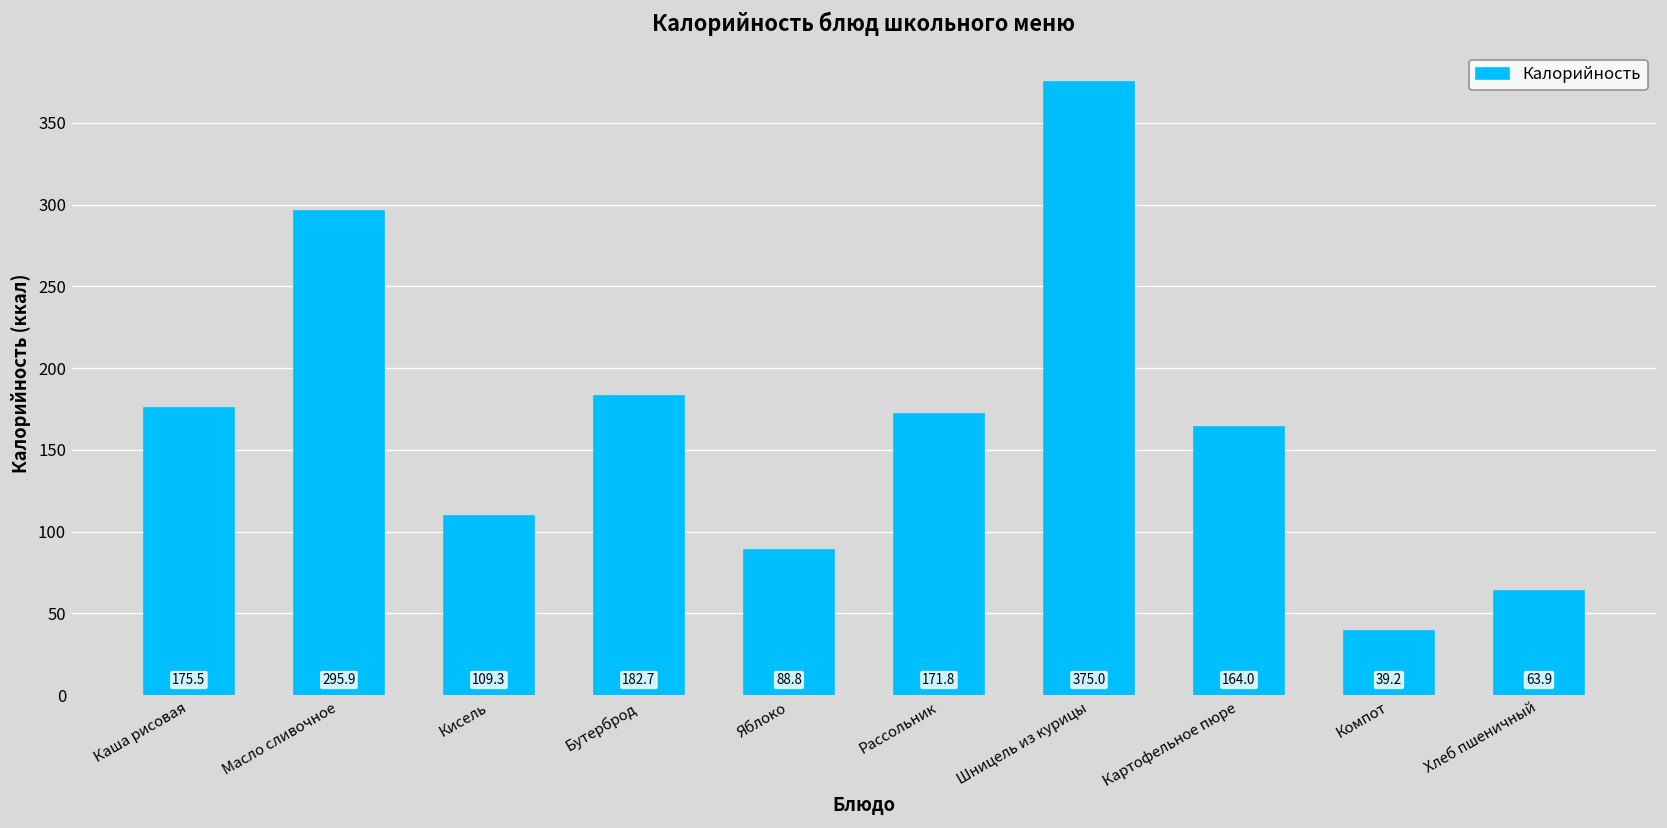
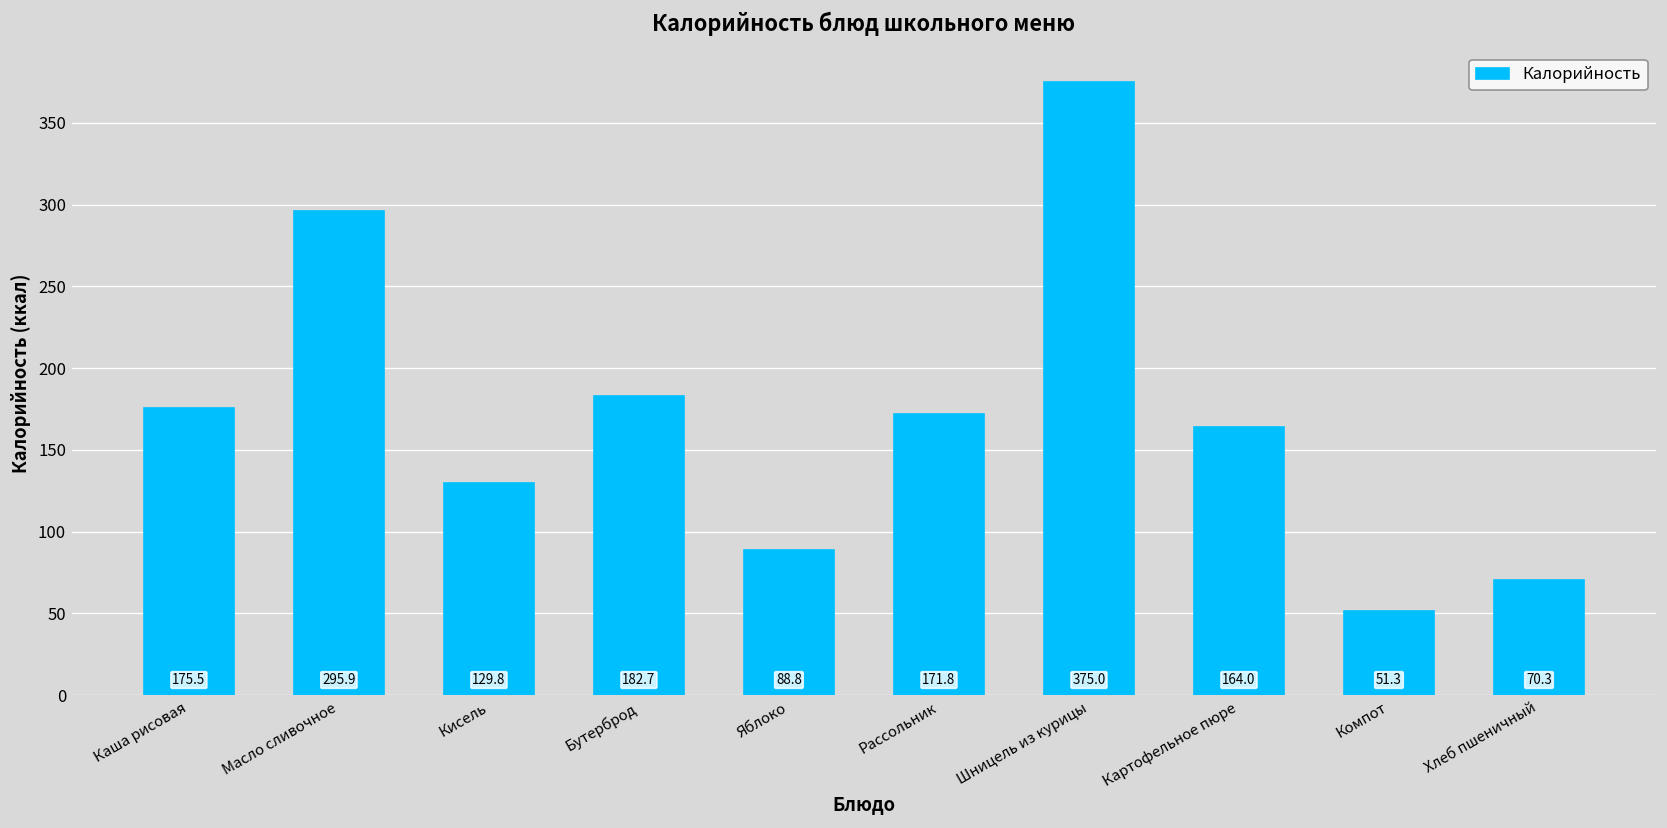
Кисель: 109.3 -> 129.8
Компот: 39.2 -> 51.3
Хлеб пшеничный: 63.9 -> 70.3
